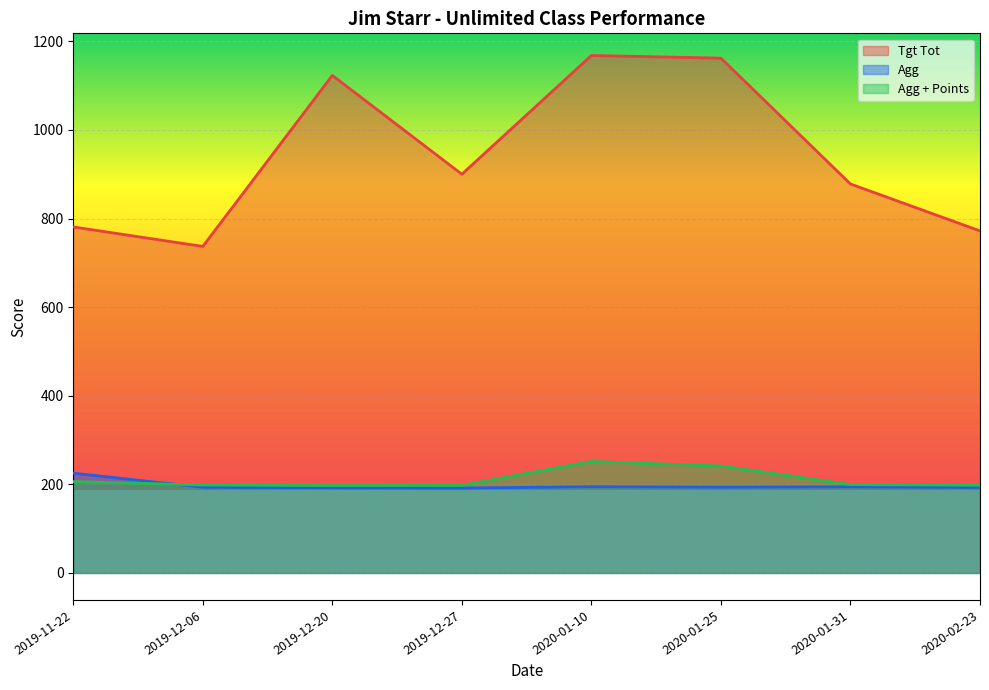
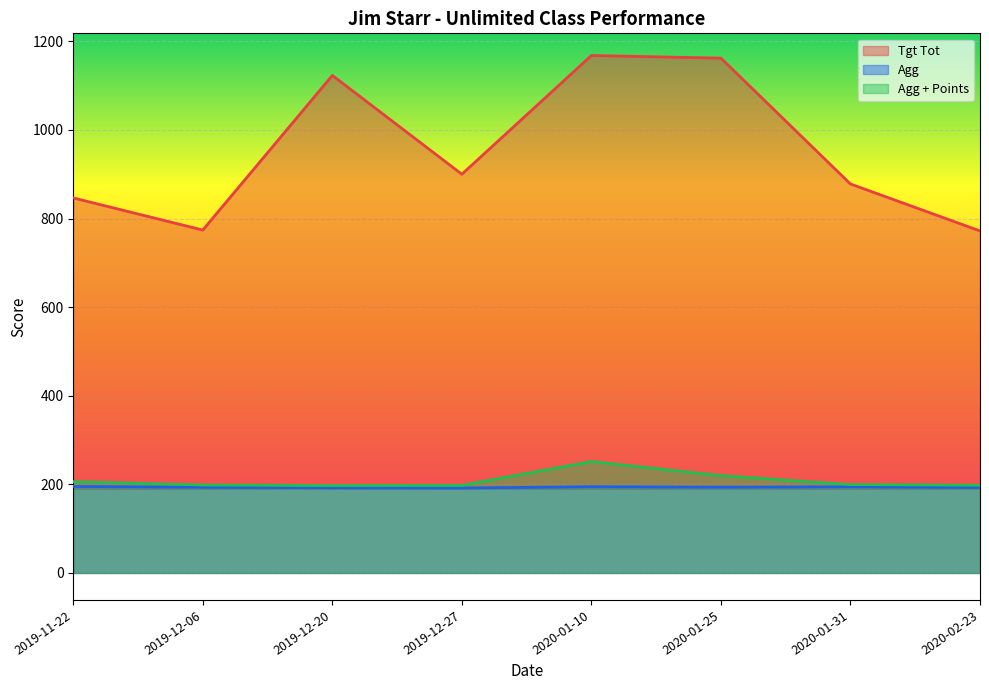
Tgt Tot, 2019-11-22: 780 -> 850
Agg, 2019-11-22: 230 -> 200
Tgt Tot, 2019-12-06: 740 -> 770
Agg + Points, 2020-01-25: 240 -> 220
